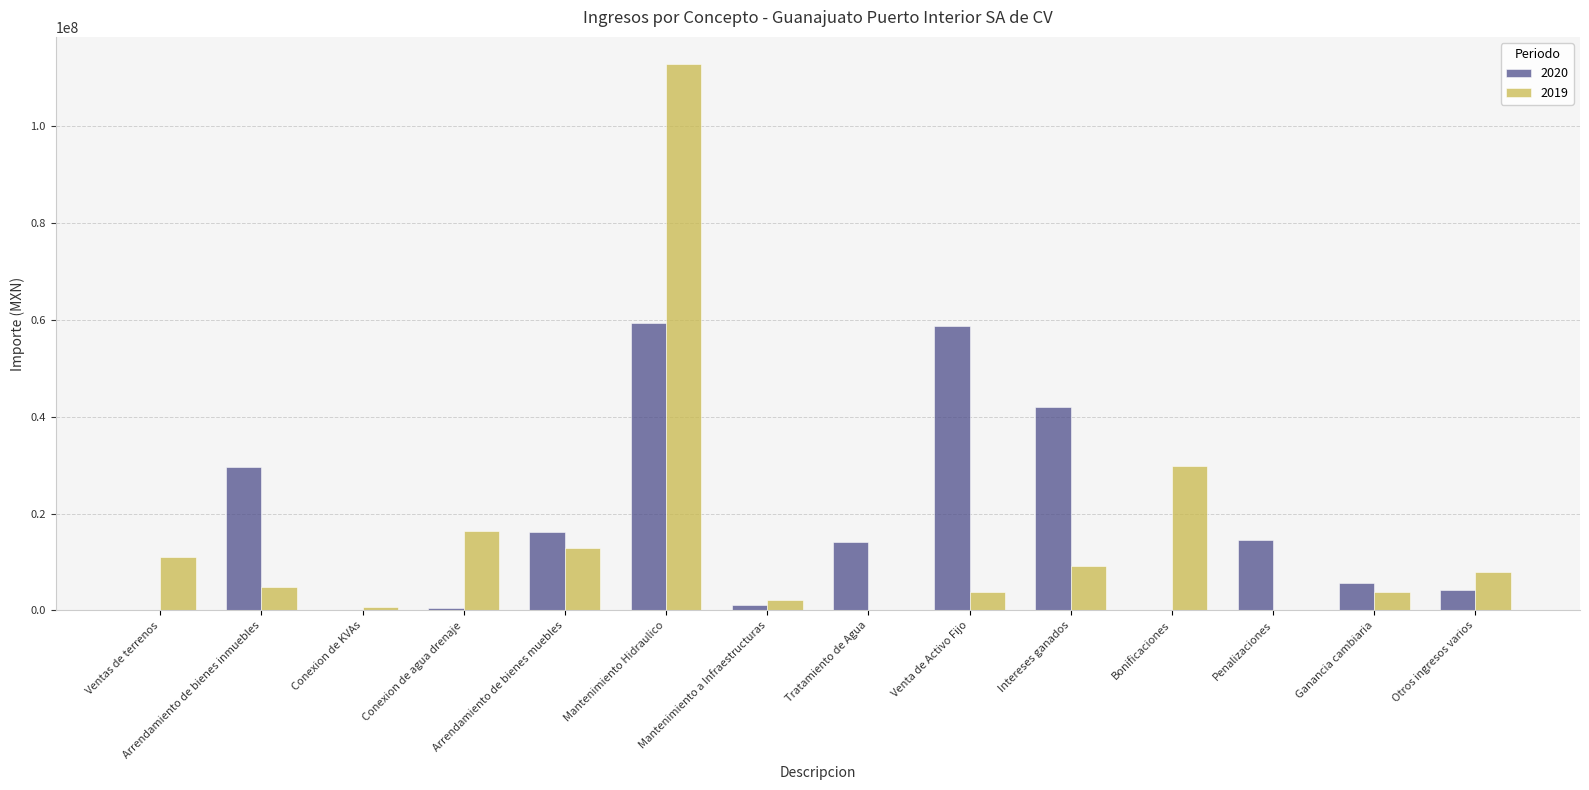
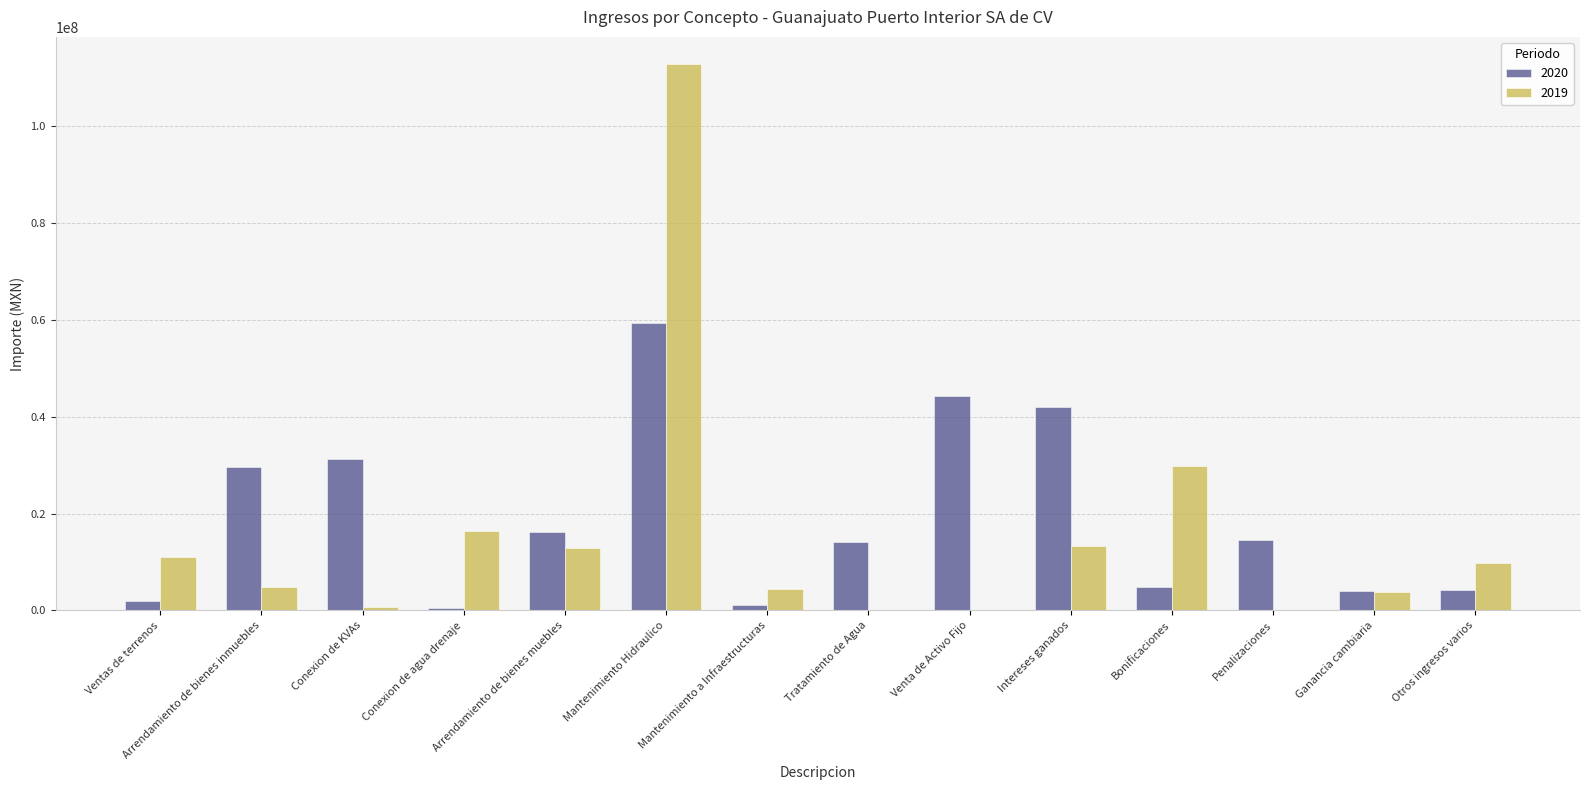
2020, Ventas de terrenos: 0 -> 2000000
2020, Conexion de KVAs: 0 -> 31000000
2019, Mantenimiento a Infraestructuras: 2000000 -> 5000000
2020, Venta de Activo Fijo: 59000000 -> 44000000
2019, Venta de Activo Fijo: 4000000 -> 0
2019, Intereses ganados: 9000000 -> 13000000
2020, Bonificaciones: 0 -> 5000000
2020, Ganancia cambiaria: 6000000 -> 4000000
2019, Otros ingresos varios: 8000000 -> 10000000
